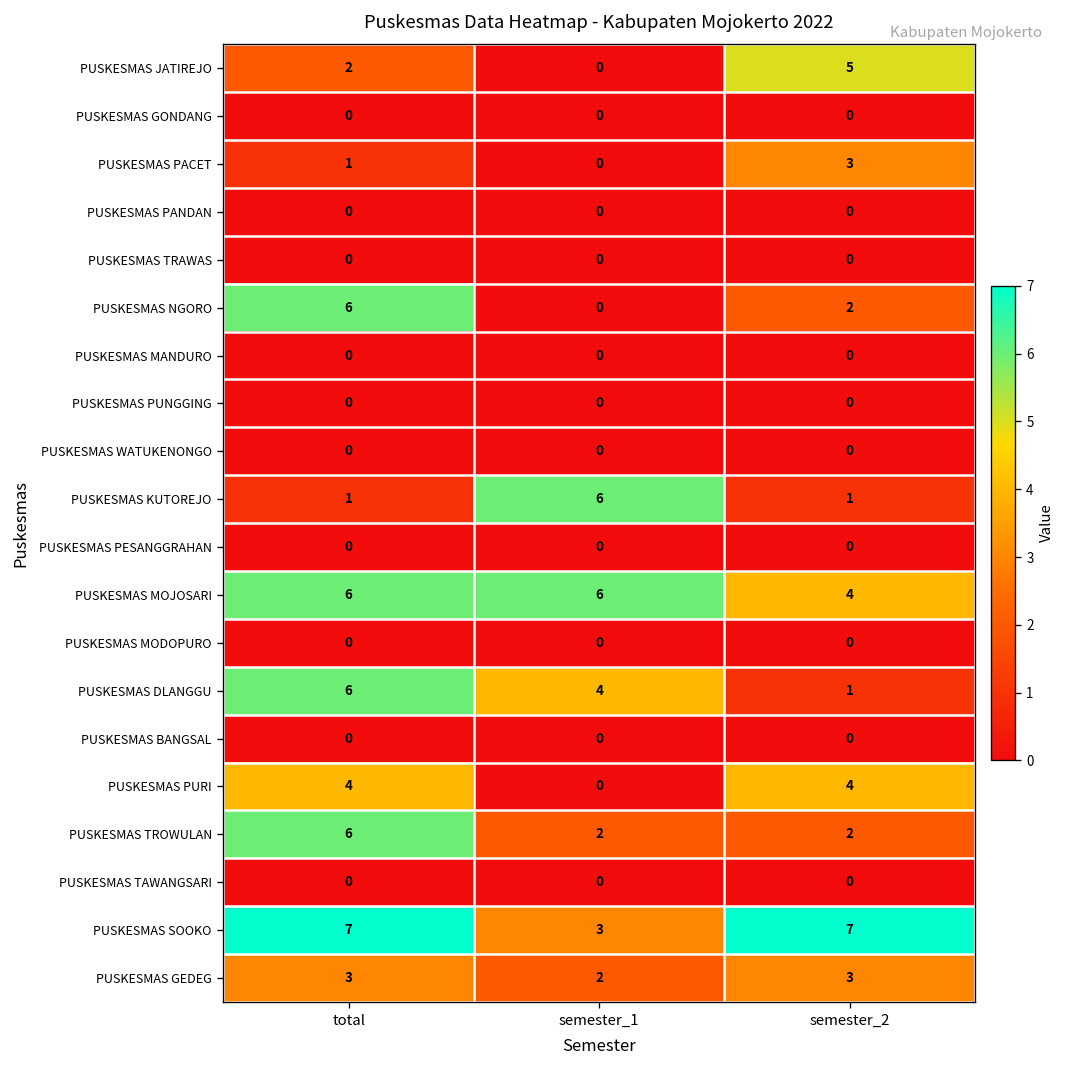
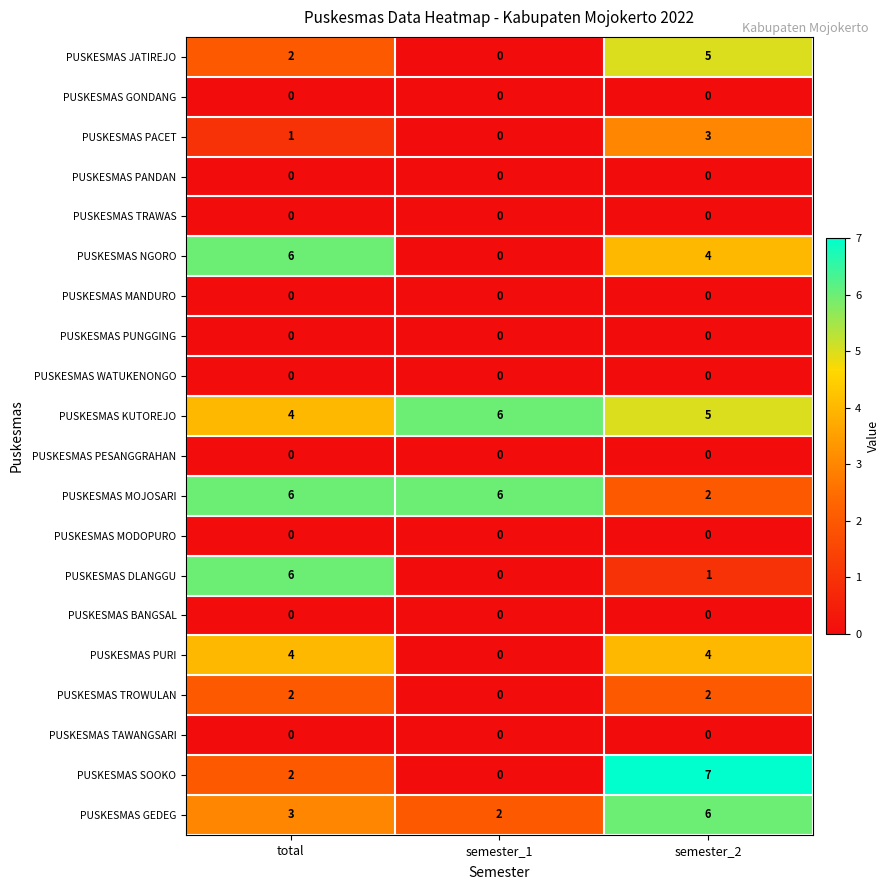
PUSKESMAS NGORO, semester_2: 2 -> 4
PUSKESMAS KUTOREJO, total: 1 -> 4
PUSKESMAS KUTOREJO, semester_2: 1 -> 5
PUSKESMAS MOJOSARI, semester_2: 4 -> 2
PUSKESMAS DLANGGU, semester_1: 4 -> 0
PUSKESMAS TROWULAN, total: 6 -> 2
PUSKESMAS TROWULAN, semester_1: 2 -> 0
PUSKESMAS SOOKO, total: 7 -> 2
PUSKESMAS SOOKO, semester_1: 3 -> 0
PUSKESMAS GEDEG, semester_2: 3 -> 6
